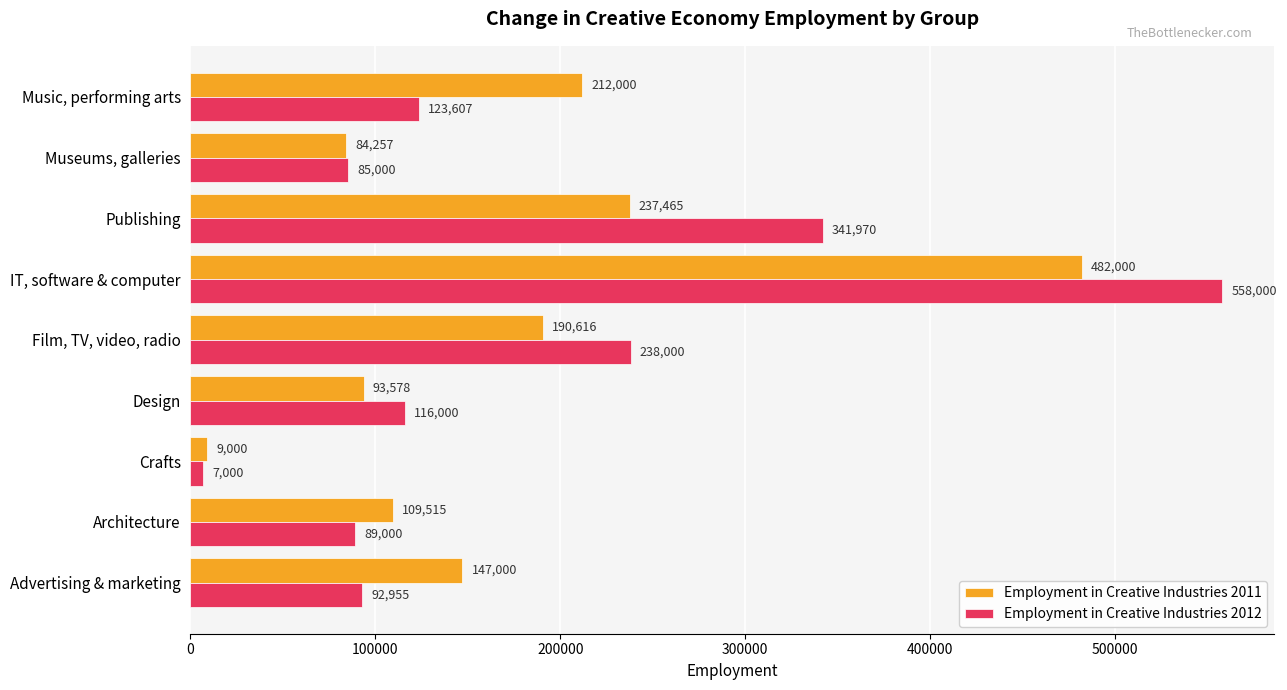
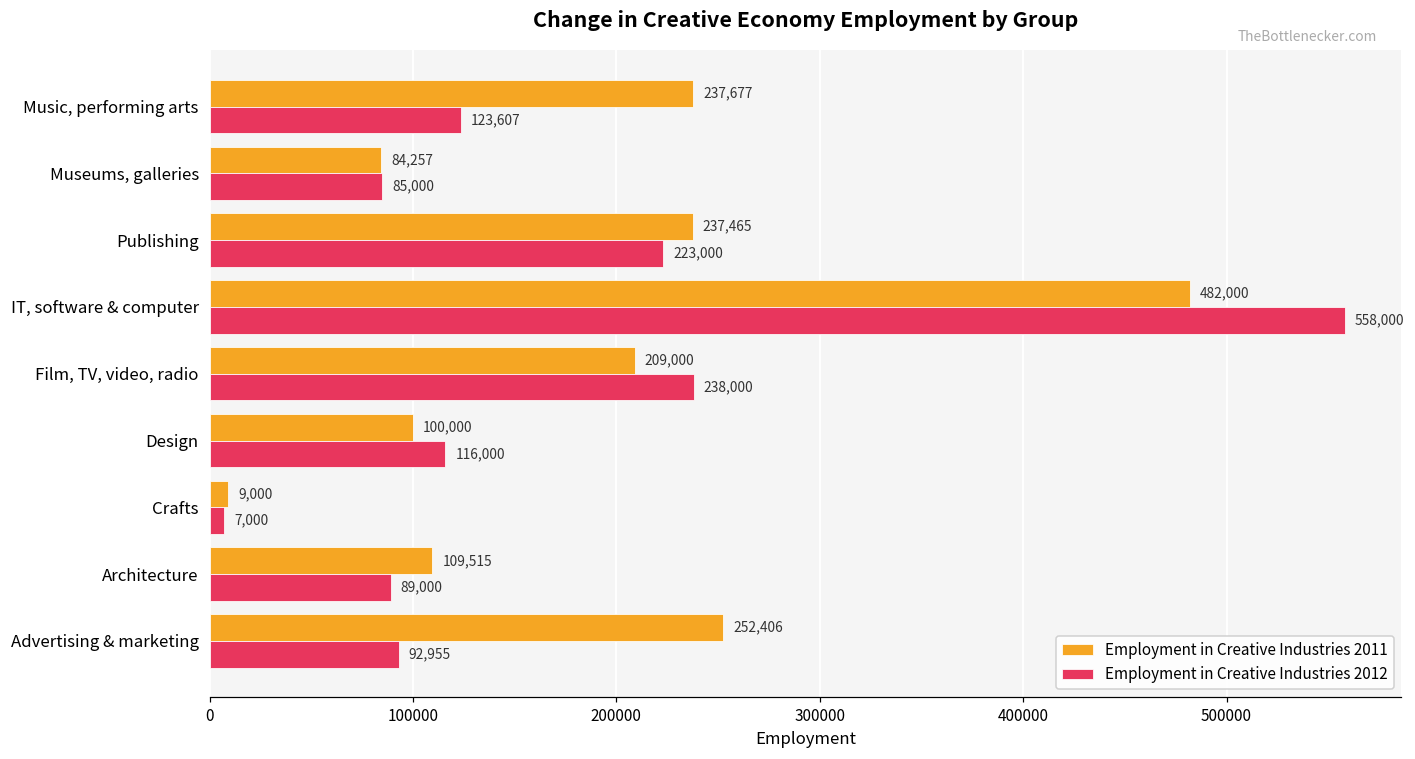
Employment in Creative Industries 2011, Music, performing arts: 212,000 -> 237,677
Employment in Creative Industries 2012, Publishing: 341,970 -> 223,000
Employment in Creative Industries 2011, Film, TV, video, radio: 190,616 -> 209,000
Employment in Creative Industries 2011, Design: 93,578 -> 100,000
Employment in Creative Industries 2011, Advertising & marketing: 147,000 -> 252,406
